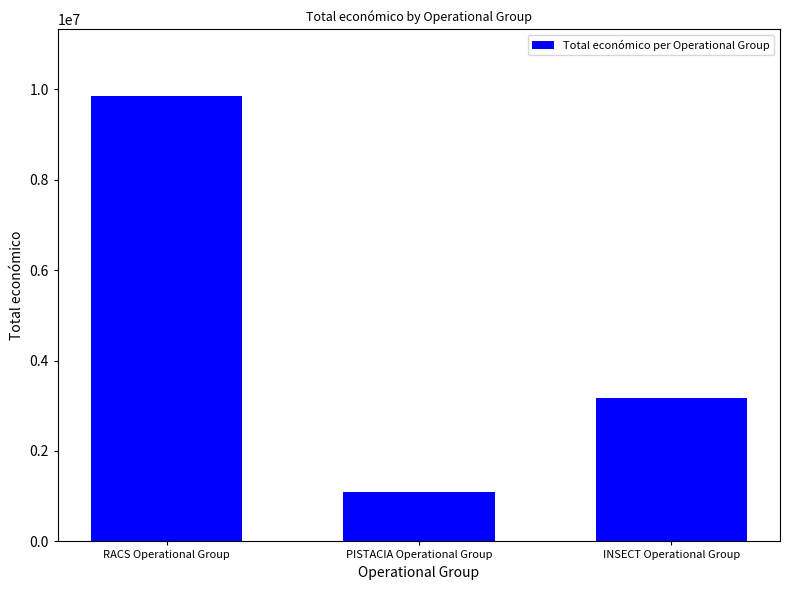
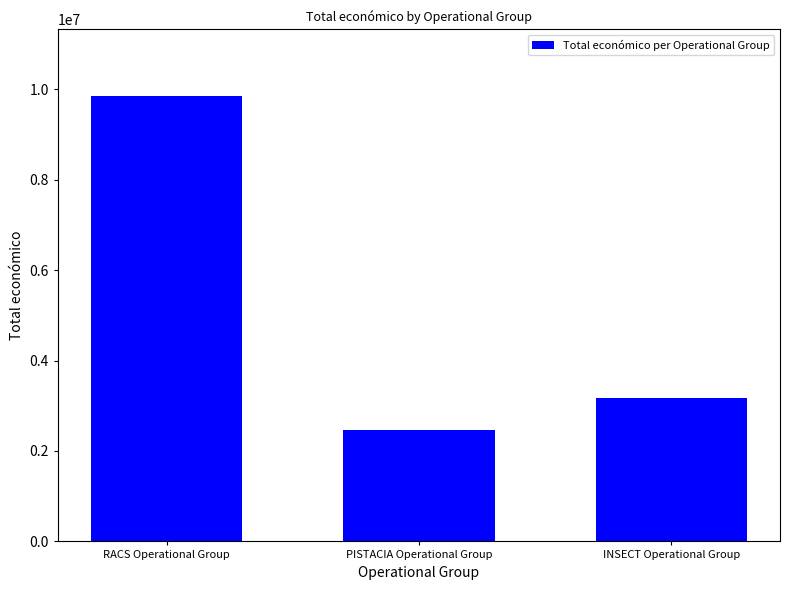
PISTACIA Operational Group: 1100000 -> 2500000
